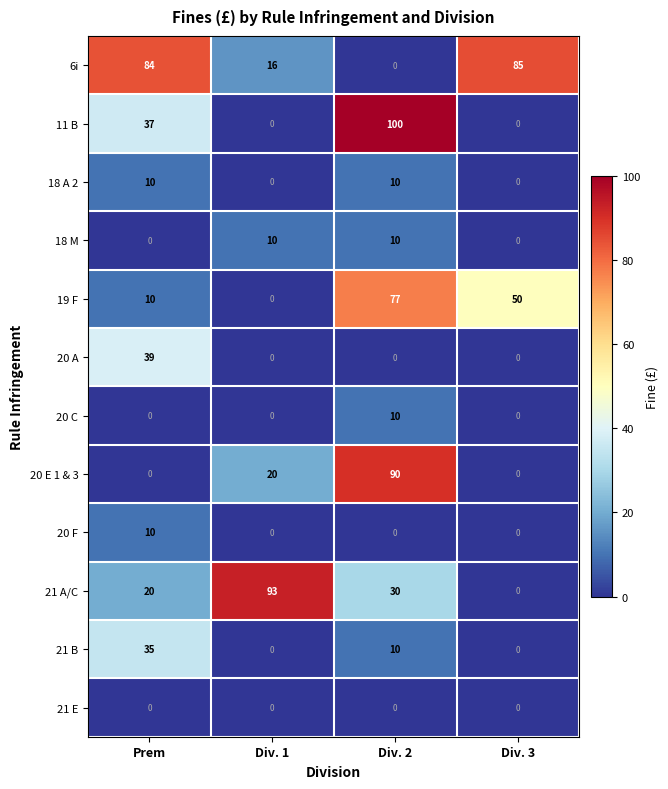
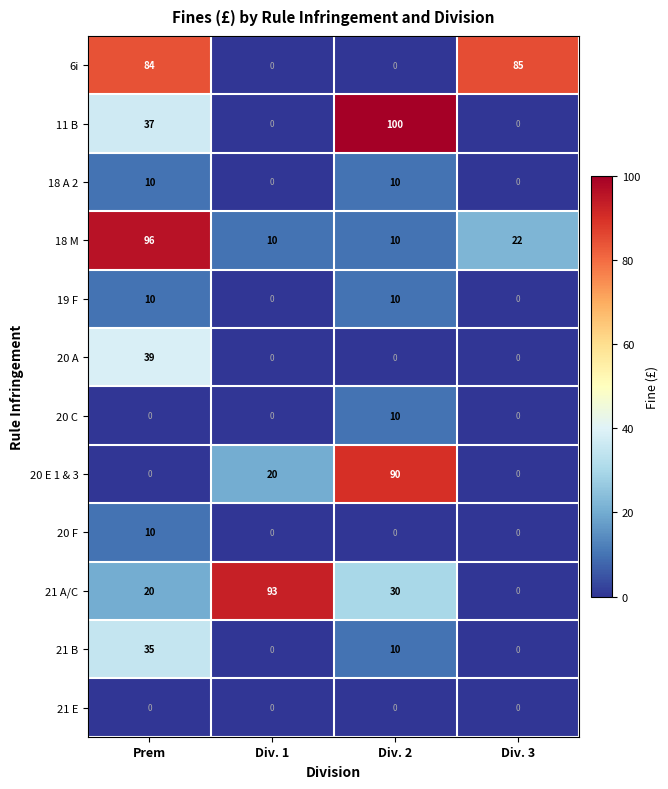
6i, Div. 1: 16 -> 0
18 M, Prem: 0 -> 96
18 M, Div. 3: 0 -> 22
19 F, Div. 2: 77 -> 10
19 F, Div. 3: 50 -> 0
